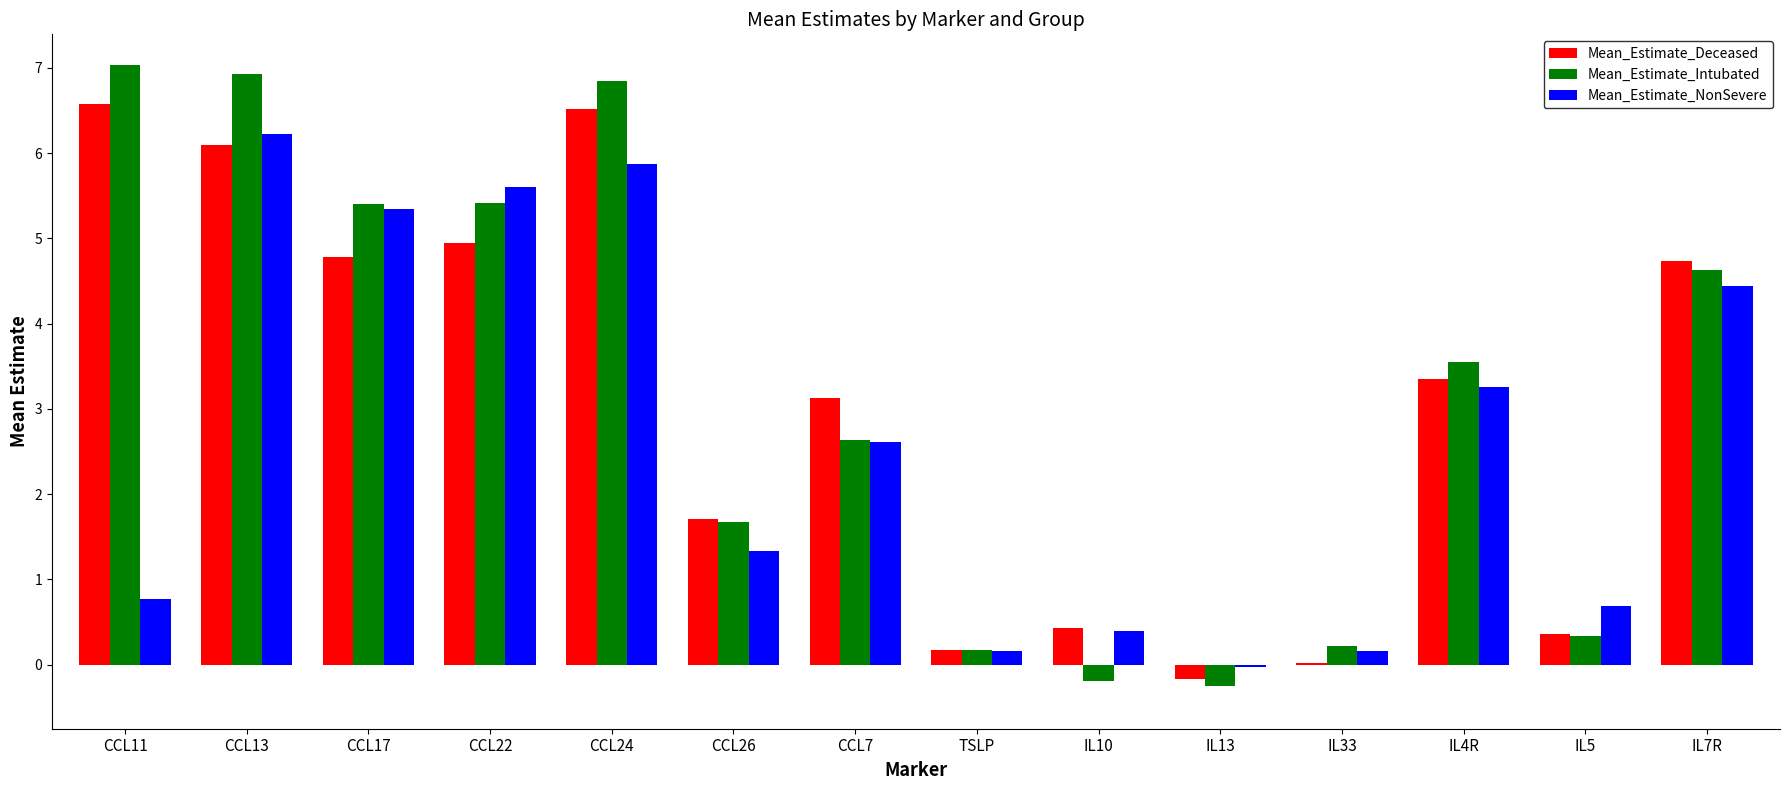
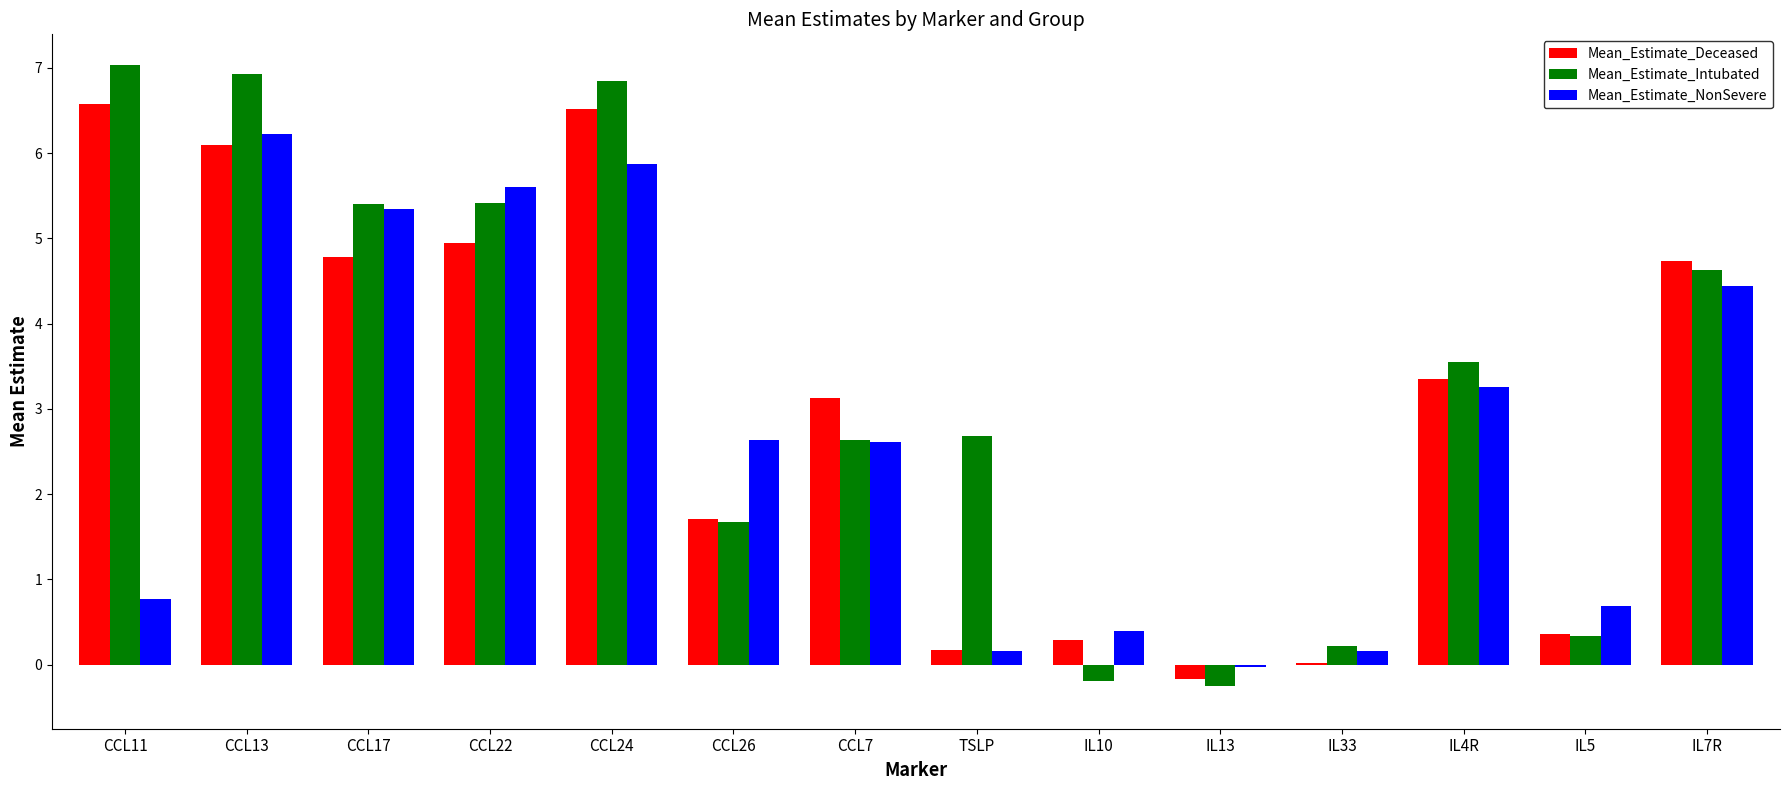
Mean_Estimate_NonSevere, CCL26: 1.3 -> 2.6
Mean_Estimate_Intubated, TSLP: 0.2 -> 2.7
Mean_Estimate_Deceased, IL10: 0.4 -> 0.3
